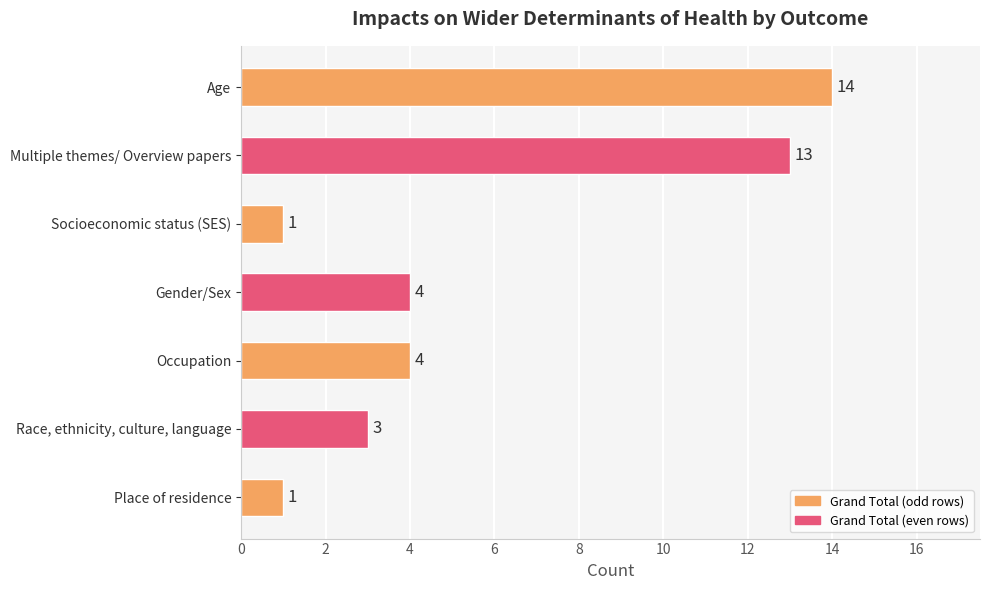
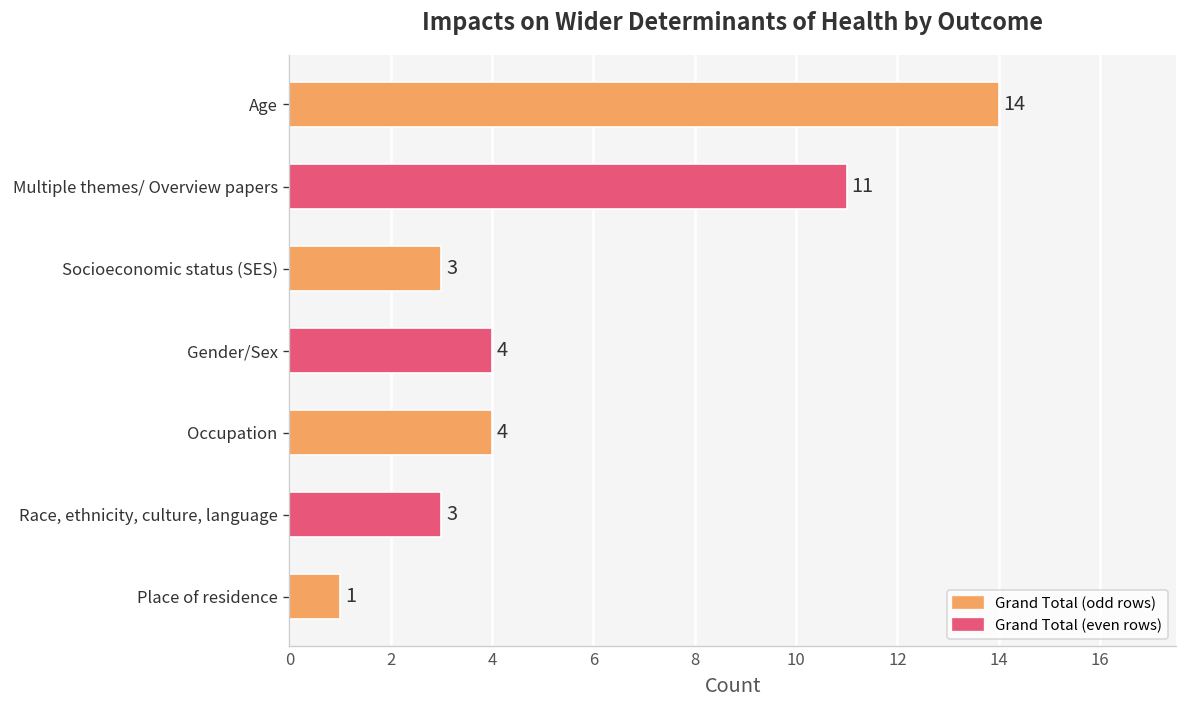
Multiple themes/ Overview papers: 13 -> 11
Socioeconomic status (SES): 1 -> 3
